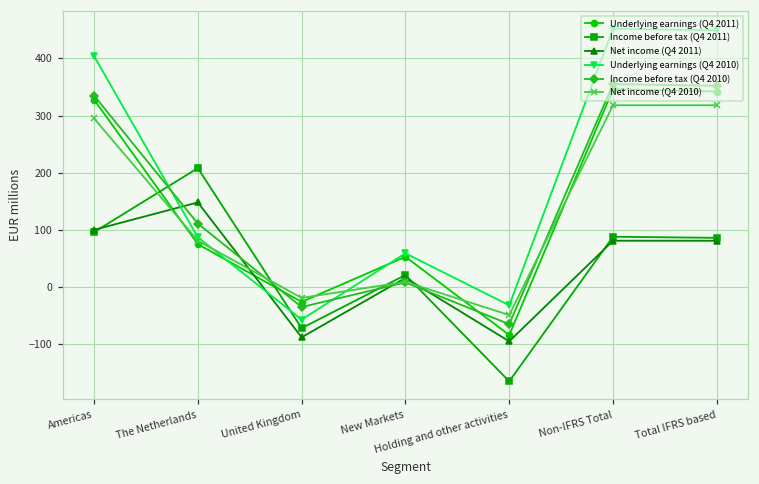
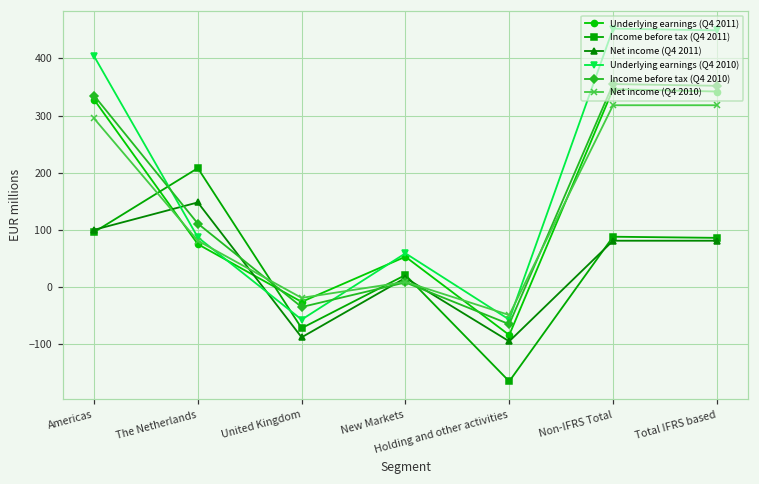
Underlying earnings (Q4 2010), Holding and other activities: -30 -> -60
